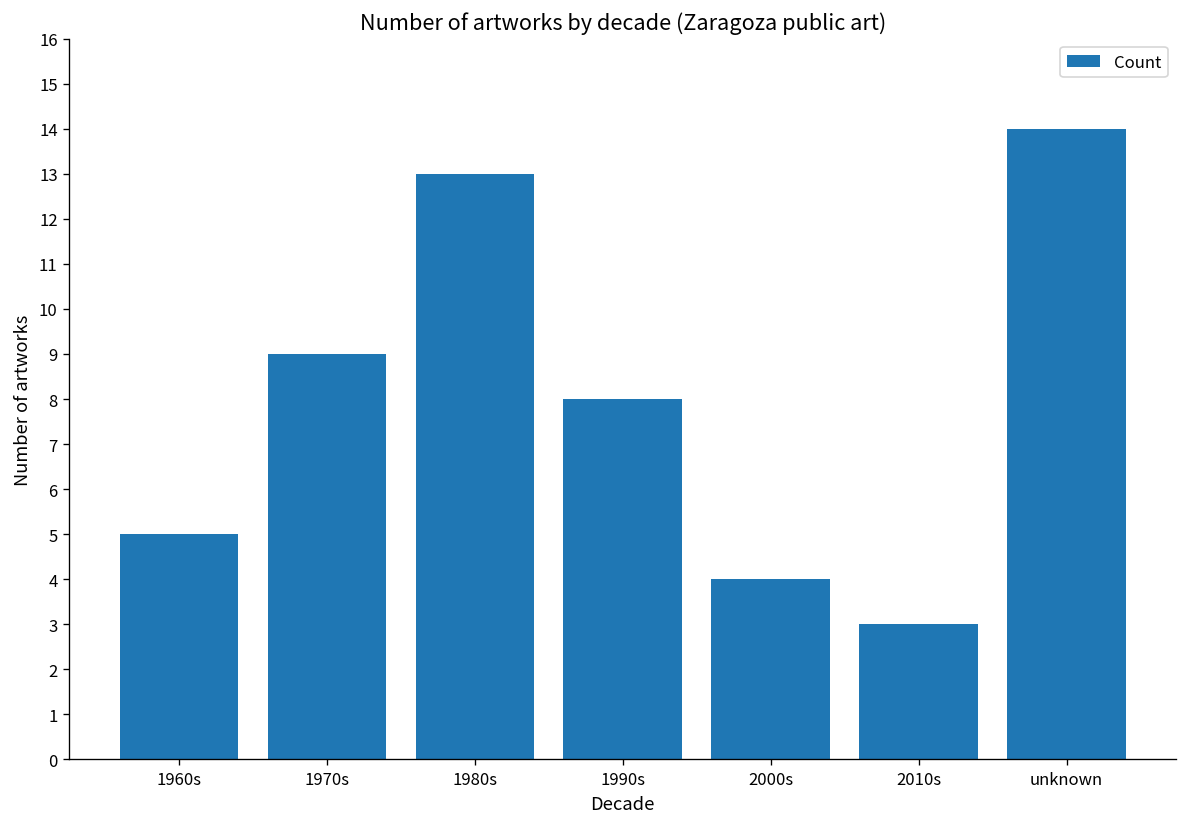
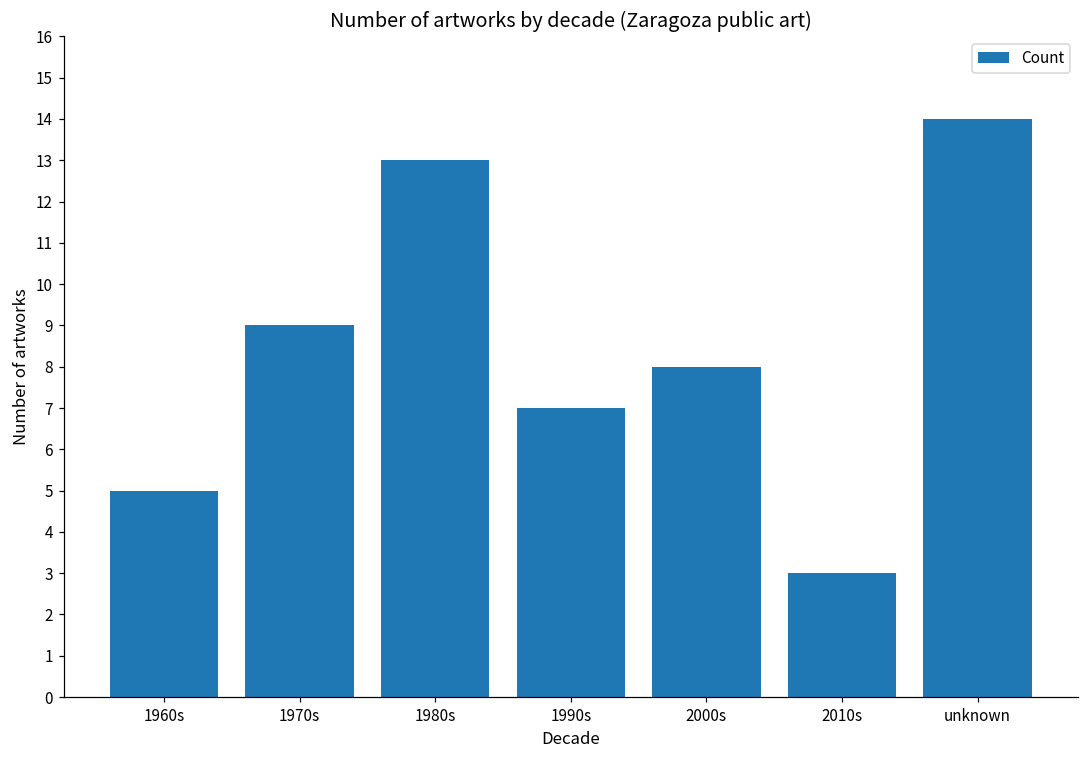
1990s: 8 -> 7
2000s: 4 -> 8
